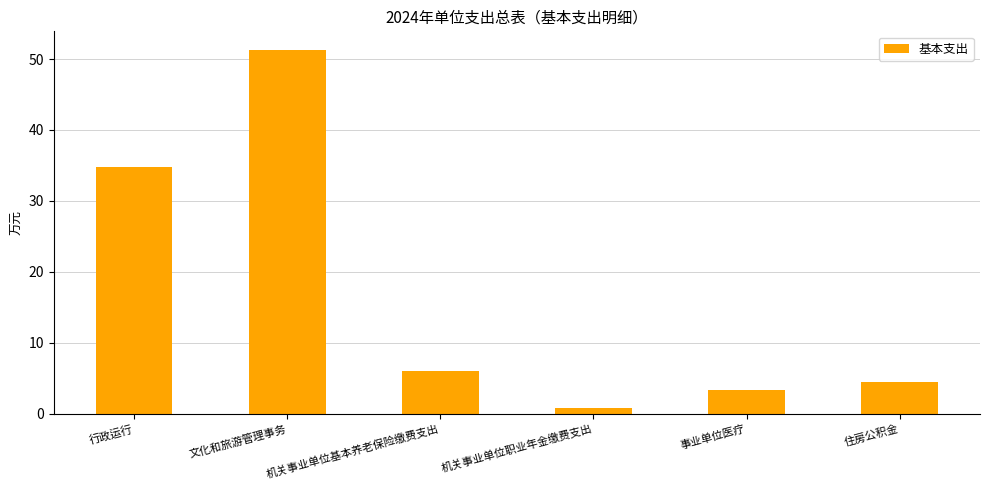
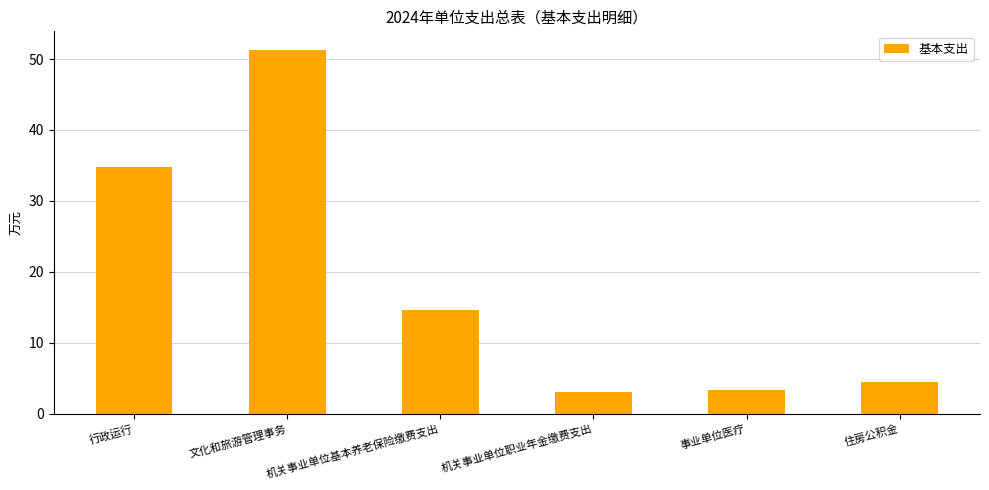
机关事业单位基本养老保险缴费支出: 6 -> 15
机关事业单位职业年金缴费支出: 1 -> 3
